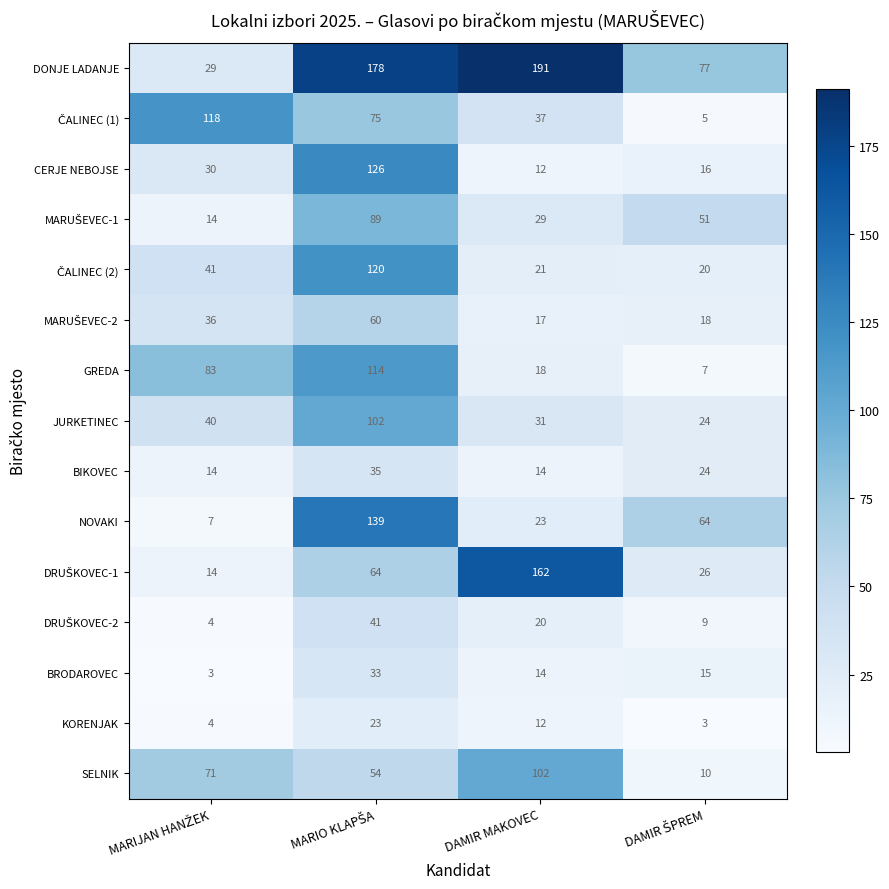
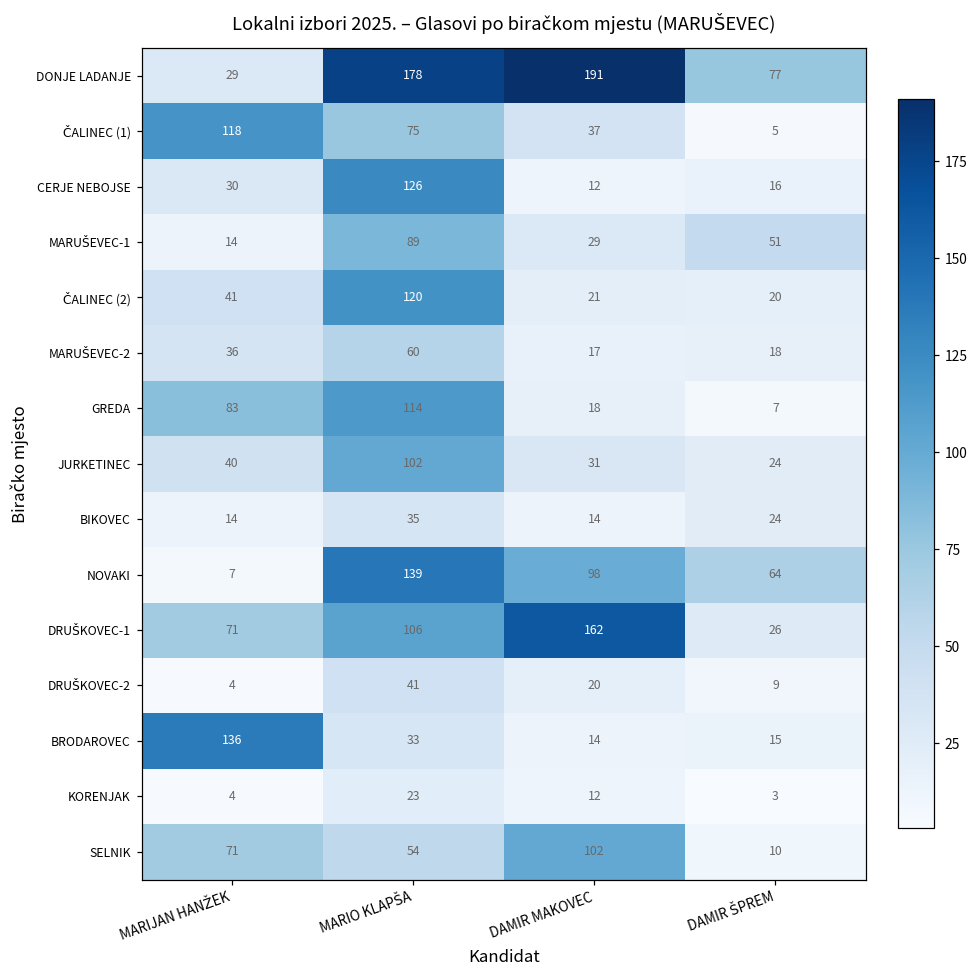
NOVAKI, DAMIR MAKOVEC: 23 -> 98
DRUŠKOVEC-1, MARIJAN HANŽEK: 14 -> 71
DRUŠKOVEC-1, MARIO KLAPŠA: 64 -> 106
BRODAROVEC, MARIJAN HANŽEK: 3 -> 136
